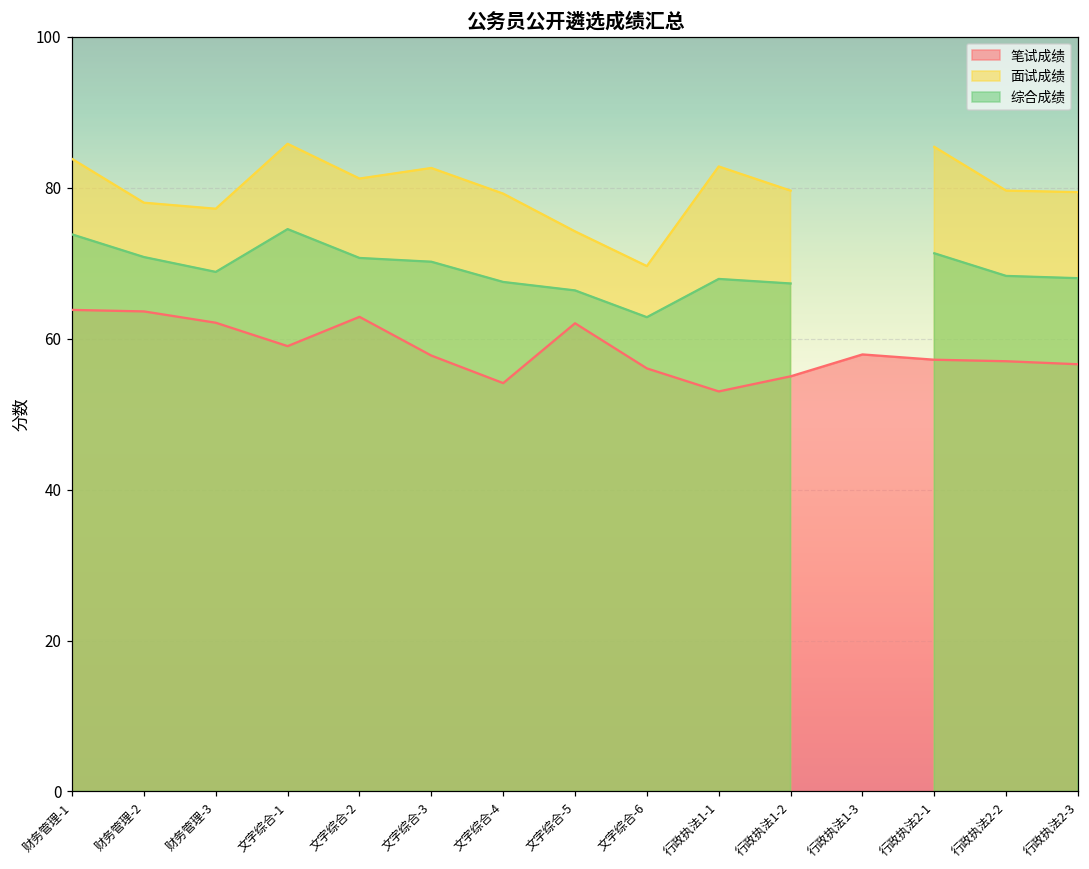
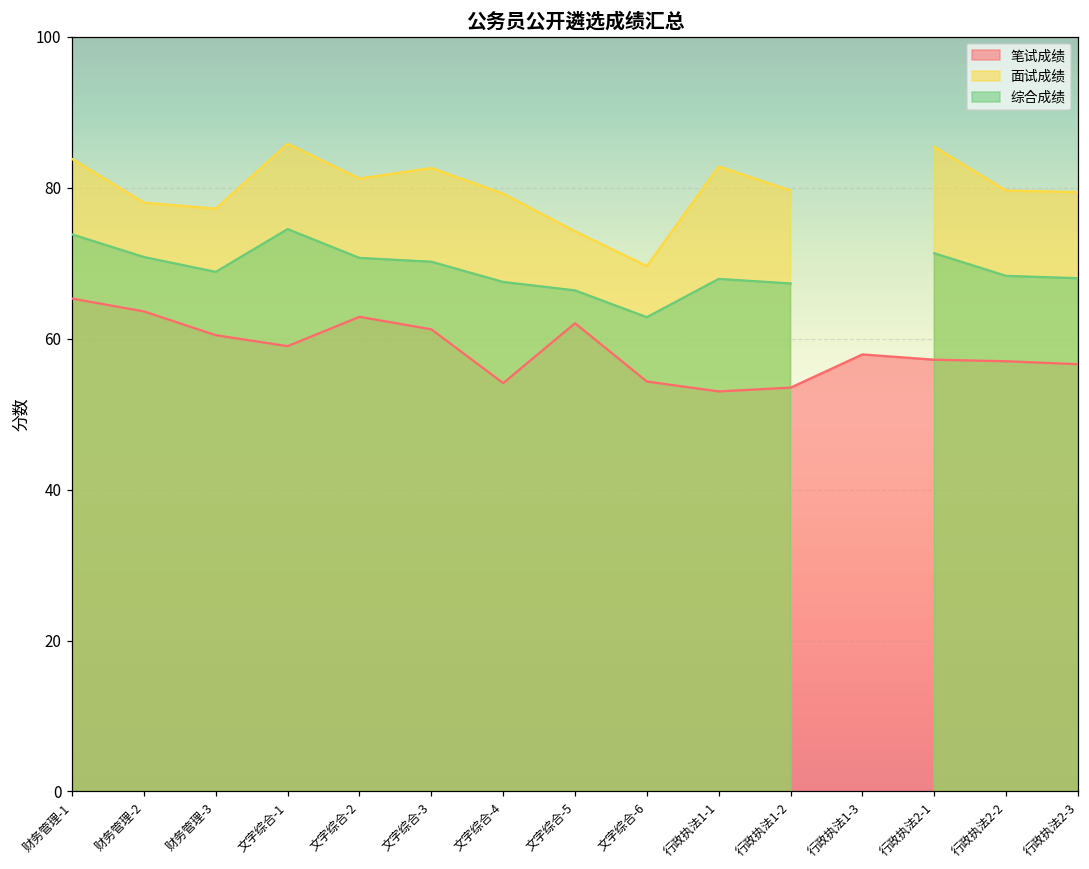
笔试成绩, 财务管理-1: 64 -> 65
笔试成绩, 财务管理-3: 62 -> 60
笔试成绩, 文字综合-3: 58 -> 61
笔试成绩, 文字综合-6: 56 -> 54
笔试成绩, 行政执法1-2: 55 -> 54
